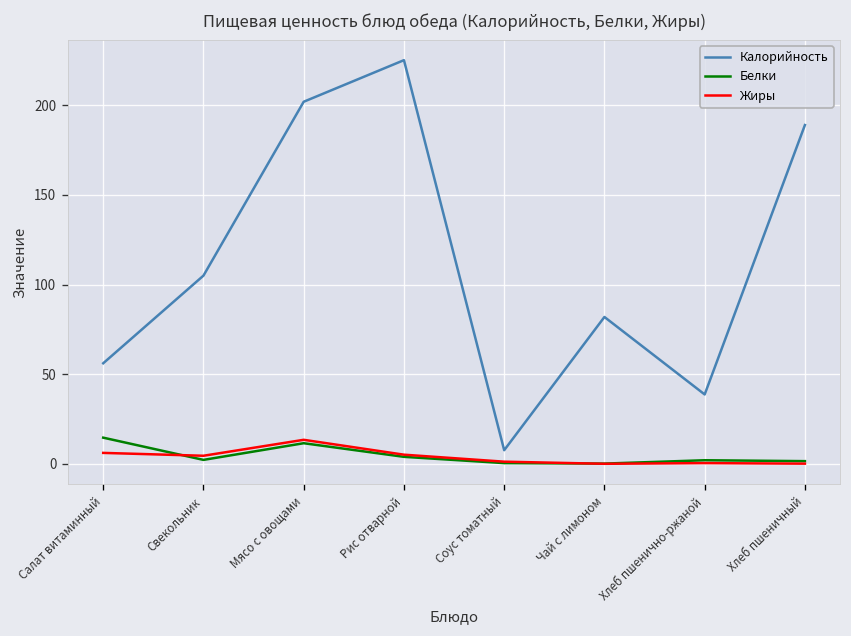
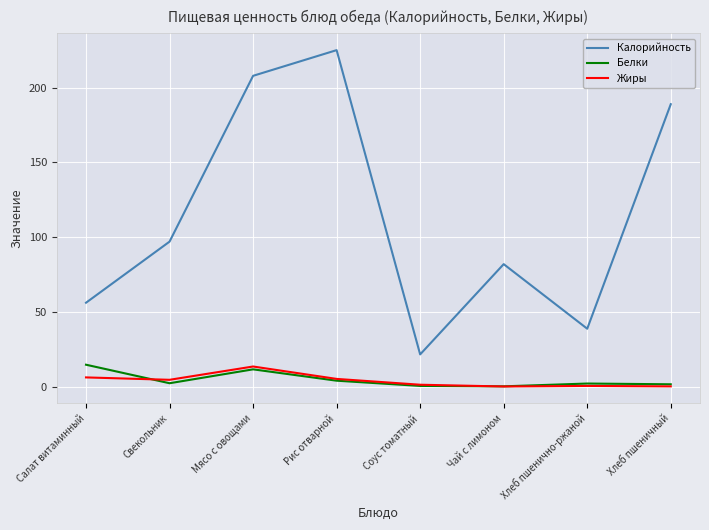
Калорийность, Свекольник: 105 -> 97
Калорийность, Мясо с овощами: 202 -> 208
Калорийность, Соус томатный: 8 -> 22
